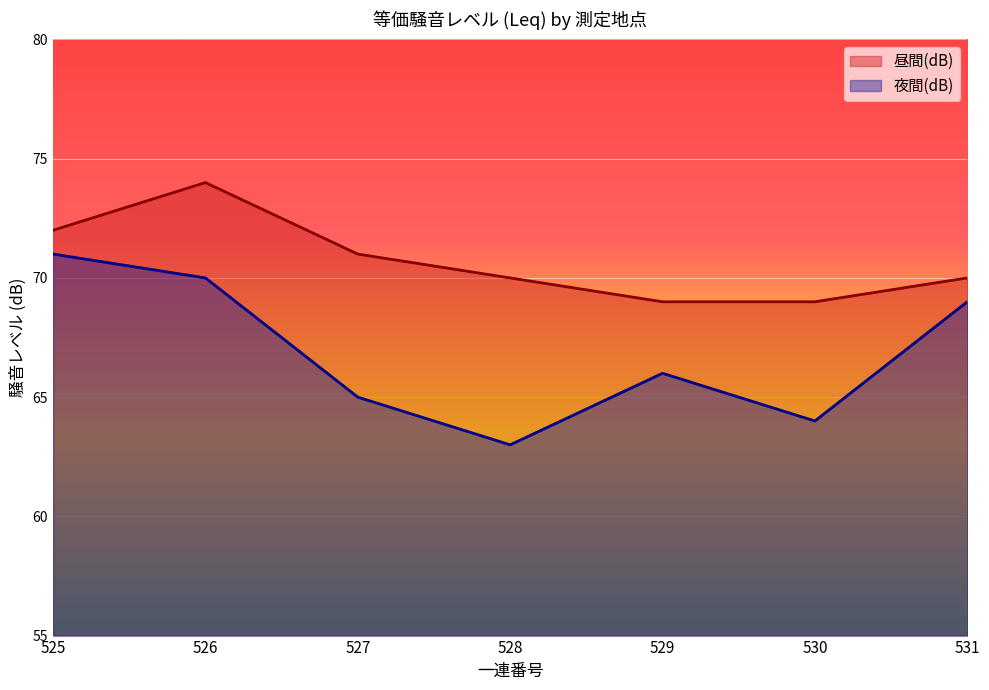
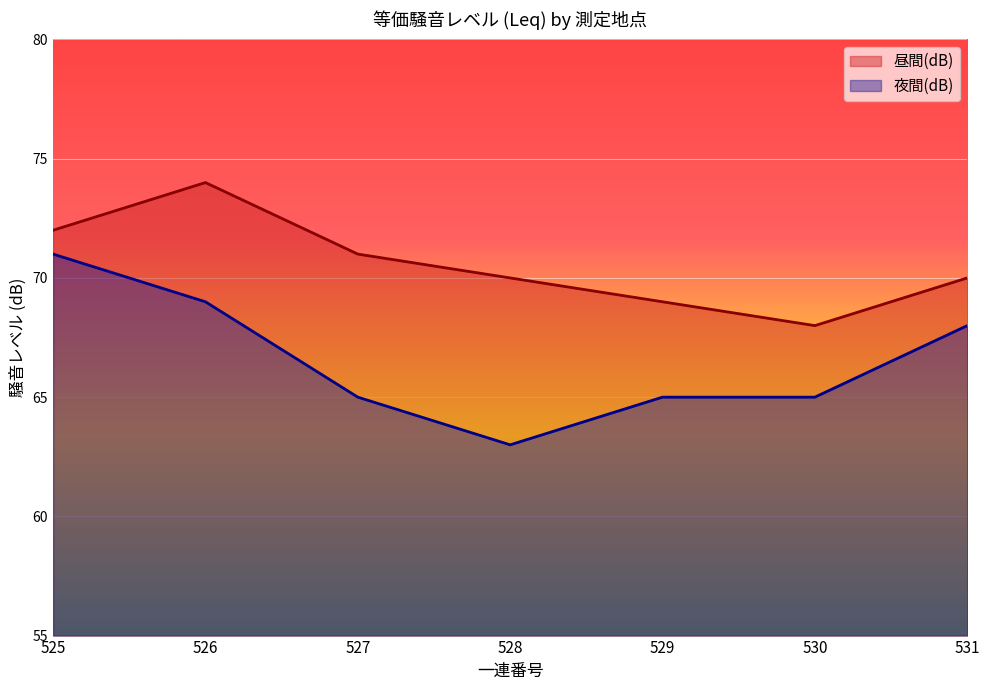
夜間(dB), 526: 70 -> 69
夜間(dB), 529: 66 -> 65
昼間(dB), 530: 69 -> 68
夜間(dB), 530: 64 -> 65
夜間(dB), 531: 69 -> 68
